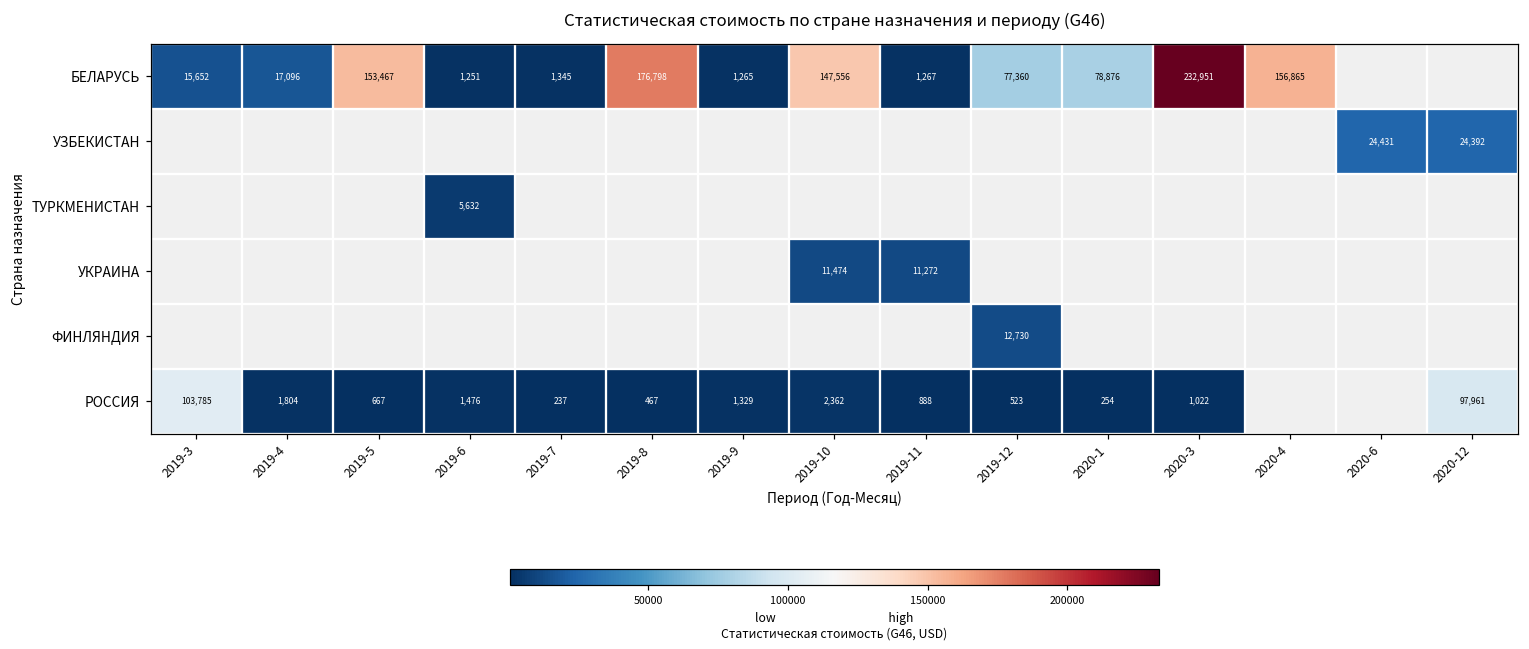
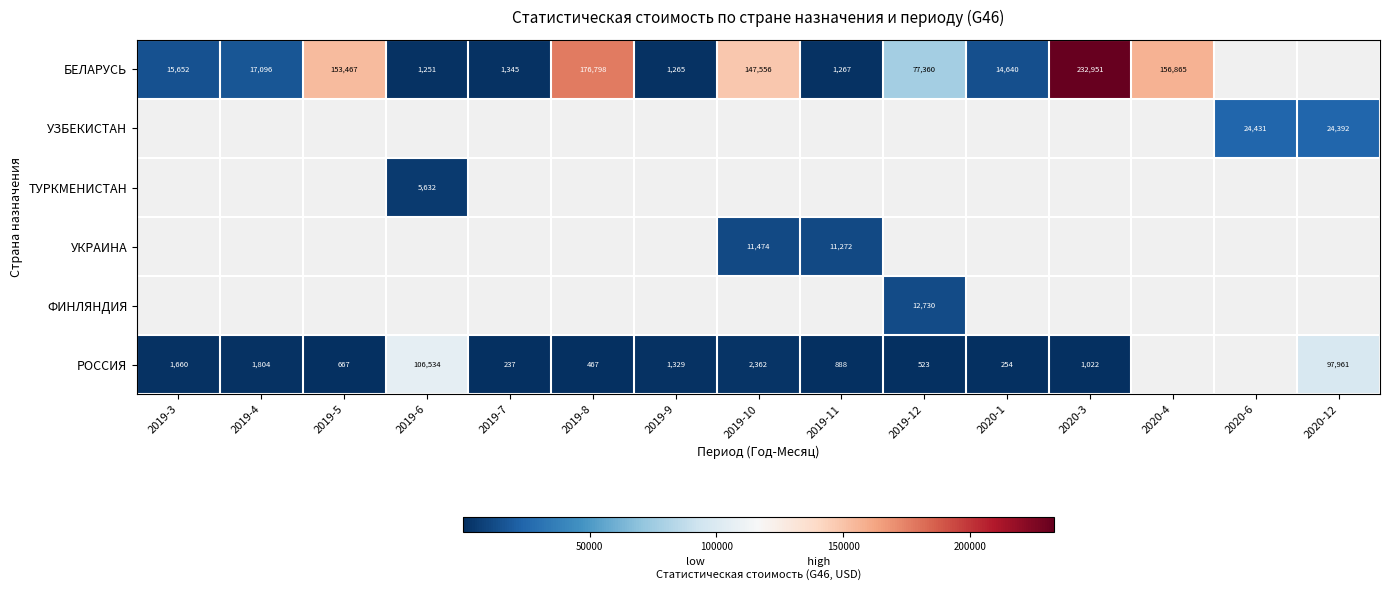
БЕЛАРУСЬ, 2020-1: 78,876 -> 14,640
РОССИЯ, 2019-3: 103,785 -> 1,660
РОССИЯ, 2019-6: 1,476 -> 106,534
